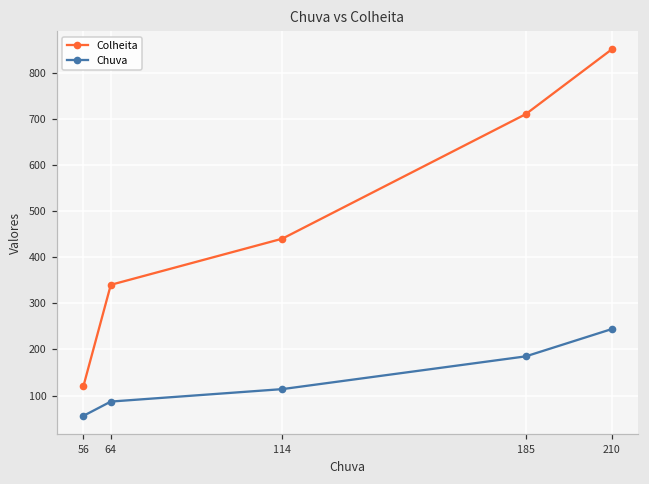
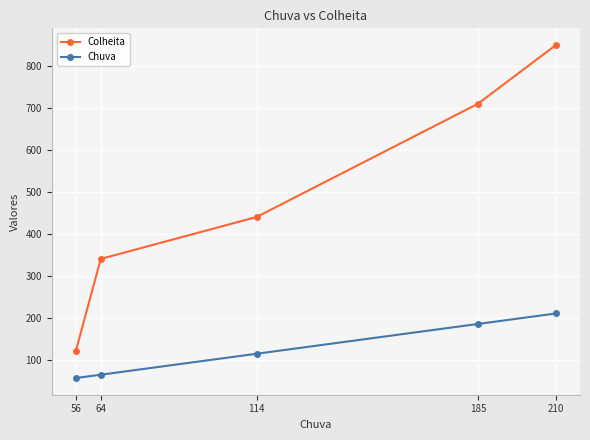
Chuva, 64: 90 -> 60
Chuva, 210: 240 -> 210
